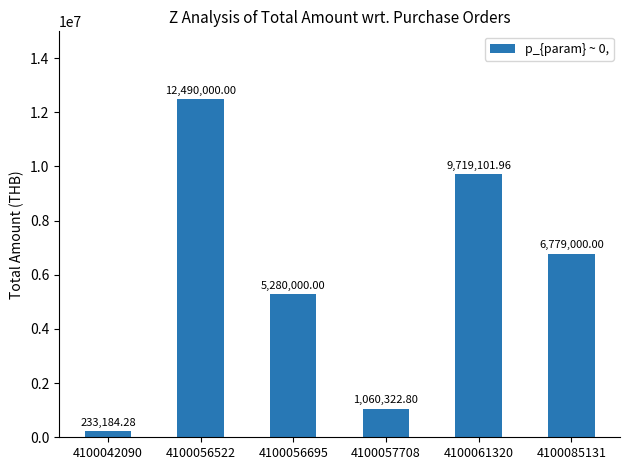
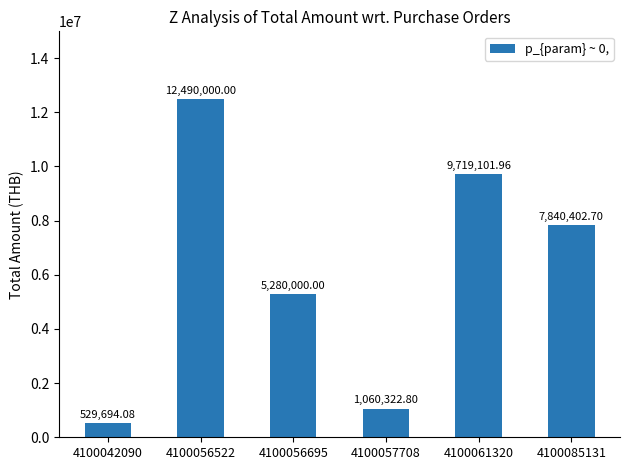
4100042090: 233,184.28 -> 529,694.08
4100085131: 6,779,000.00 -> 7,840,402.70
